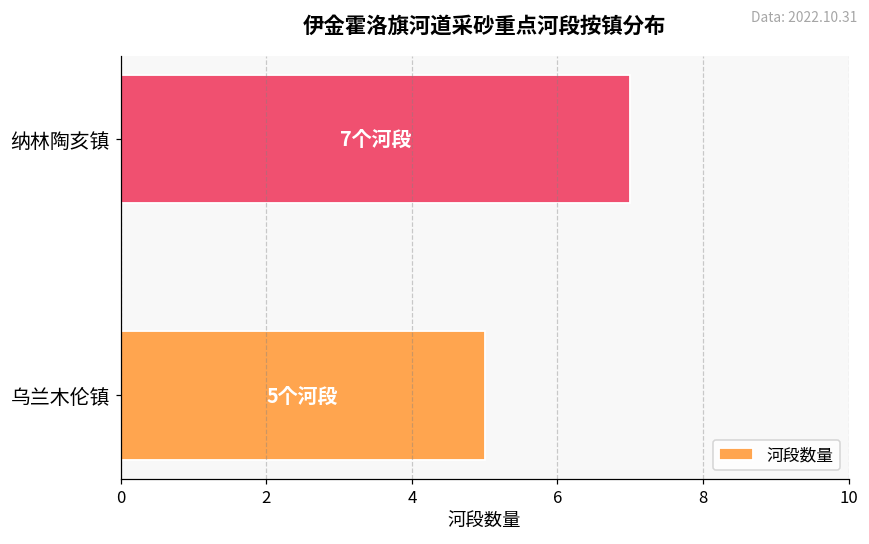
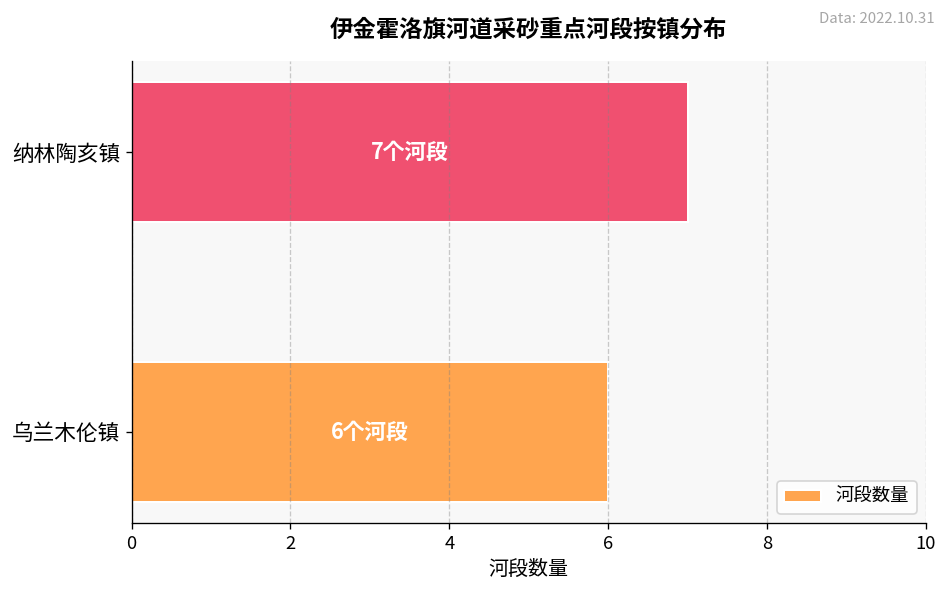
乌兰木伦镇: 5 -> 6
